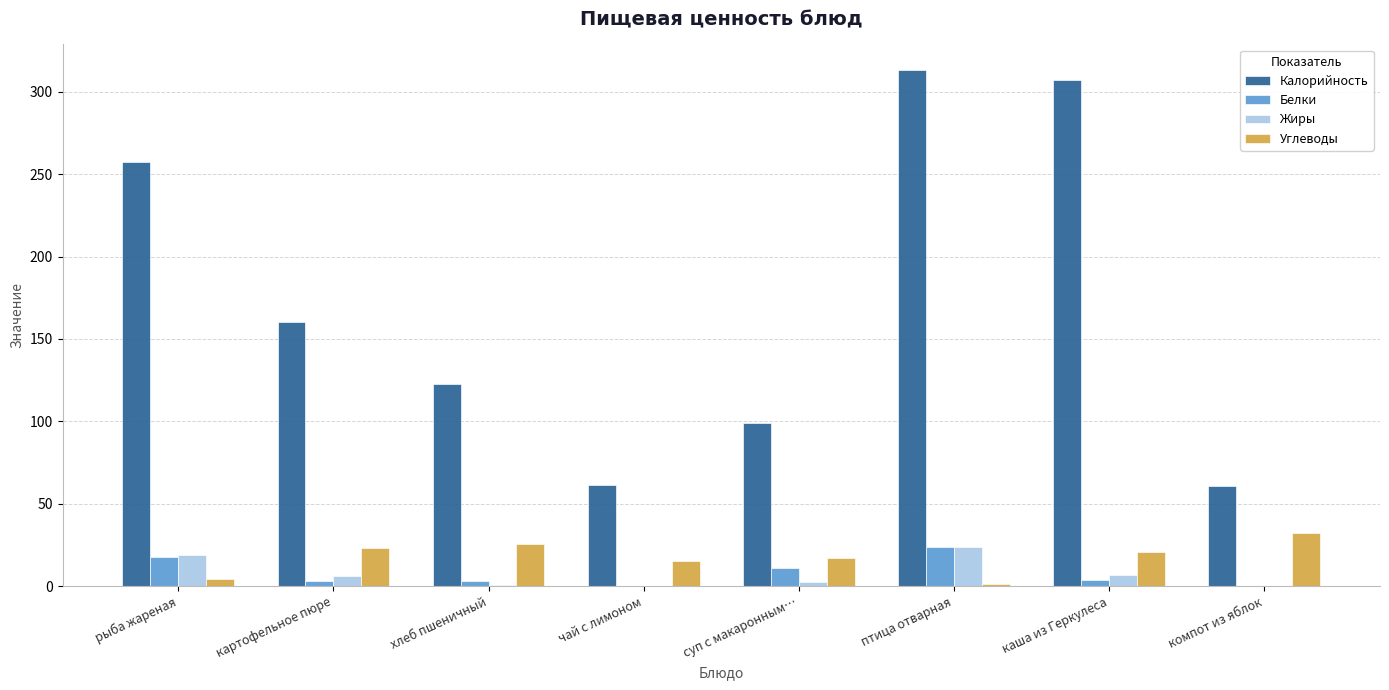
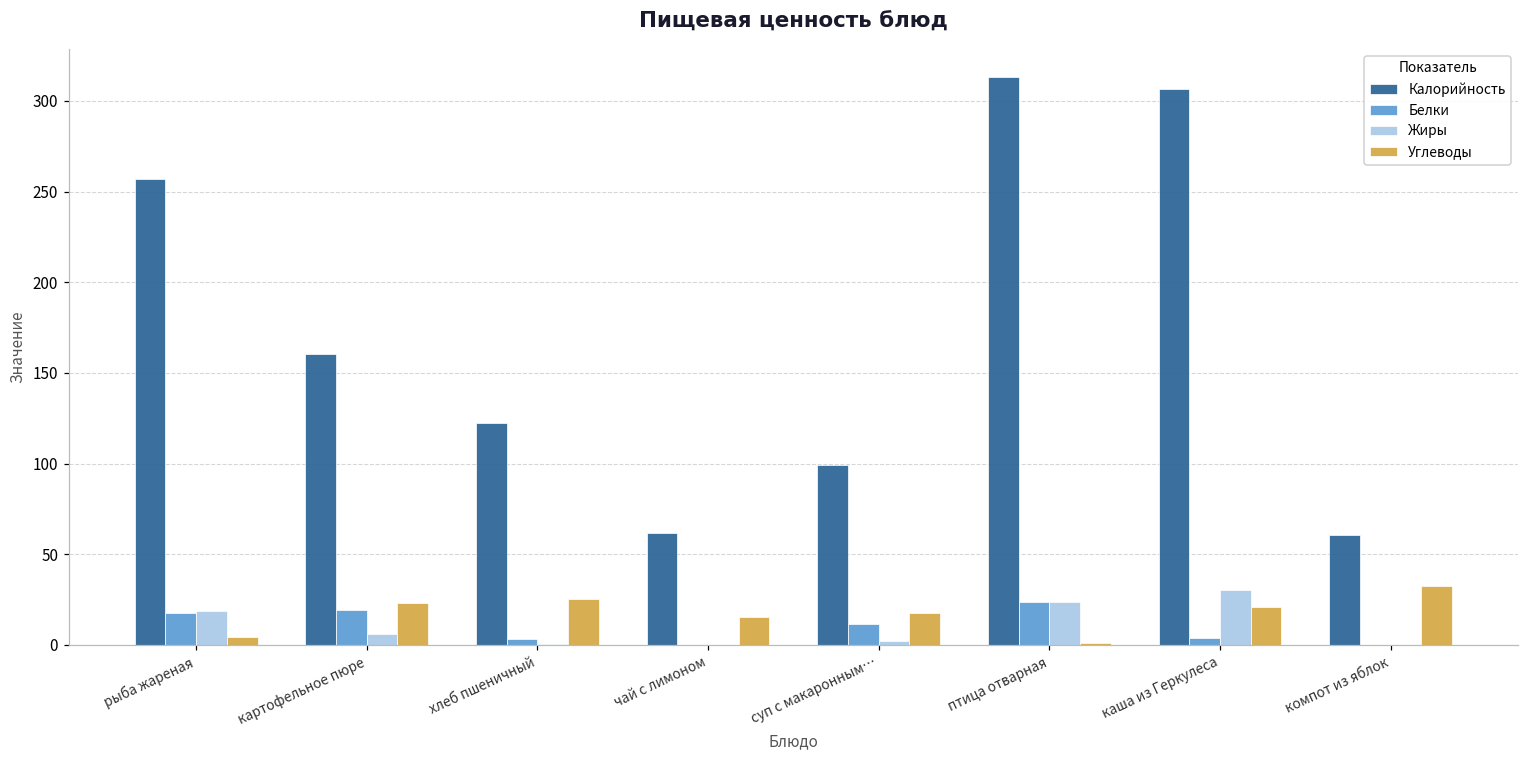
Белки, картофельное пюре: 3 -> 19
Жиры, каша из Геркулеса: 7 -> 30
